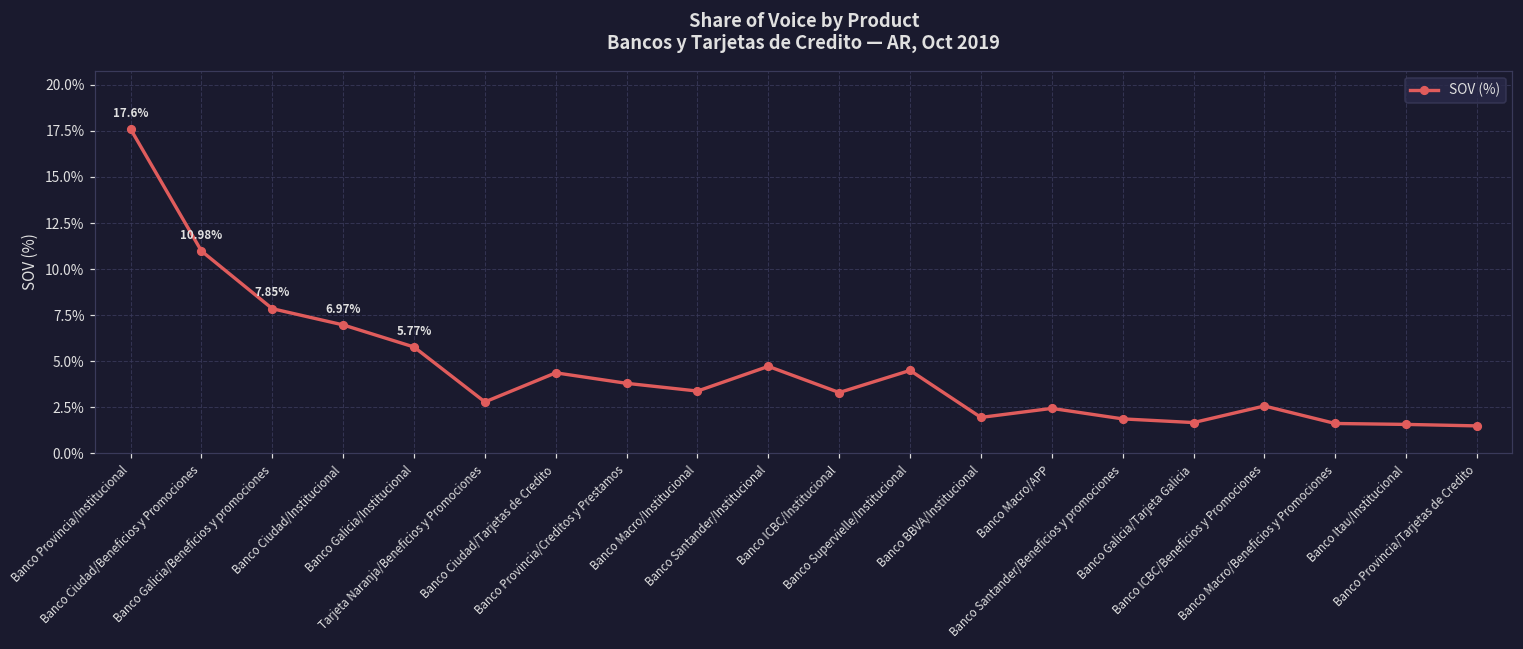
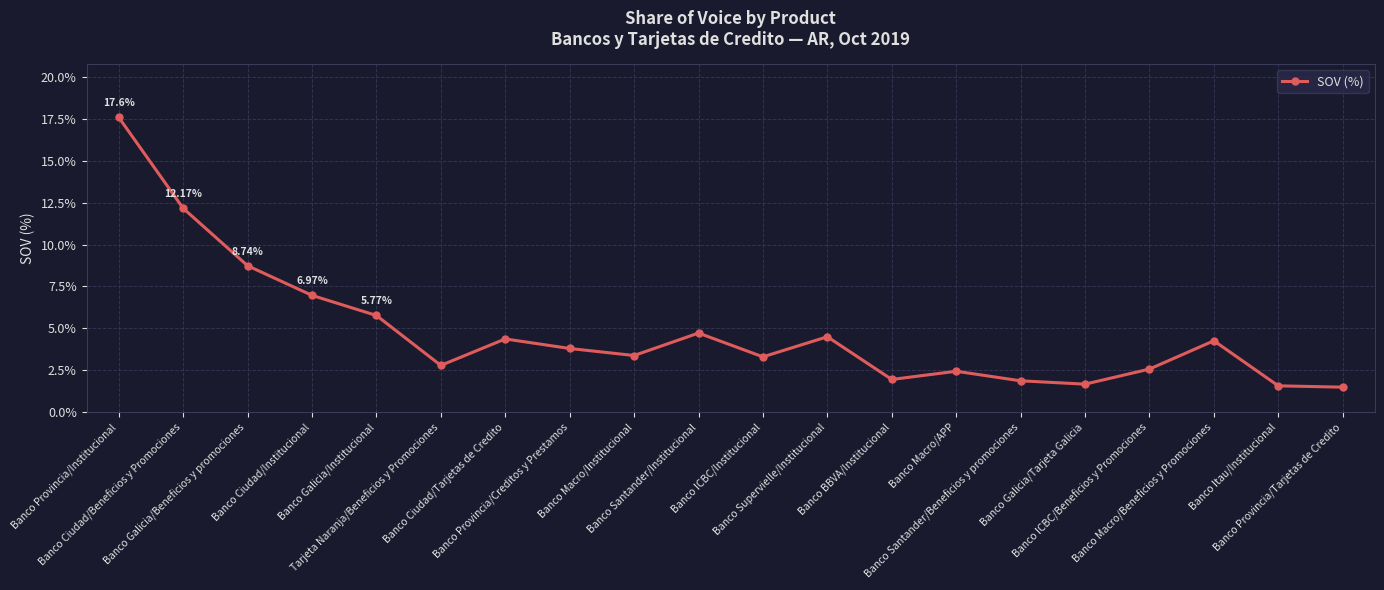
Banco Ciudad/Beneficios y Promociones: 10.98% -> 12.17%
Banco Galicia/Beneficios y promociones: 7.85% -> 8.74%
Banco Macro/Beneficios y Promociones: 1.6% -> 4.3%
